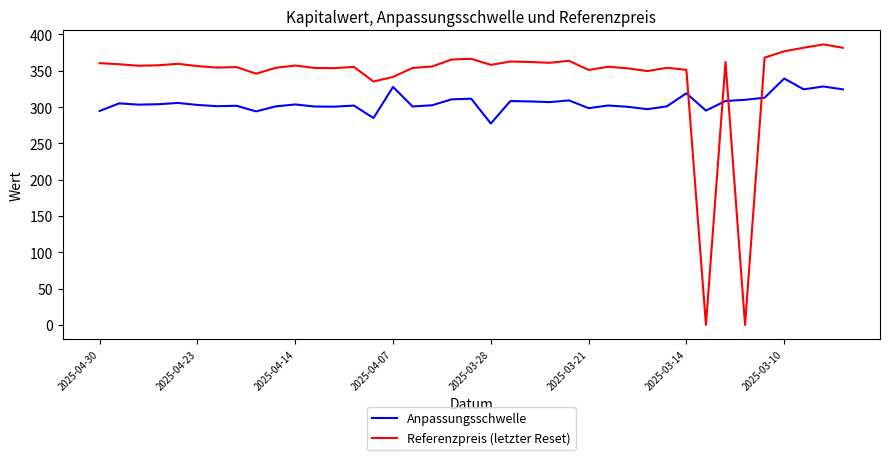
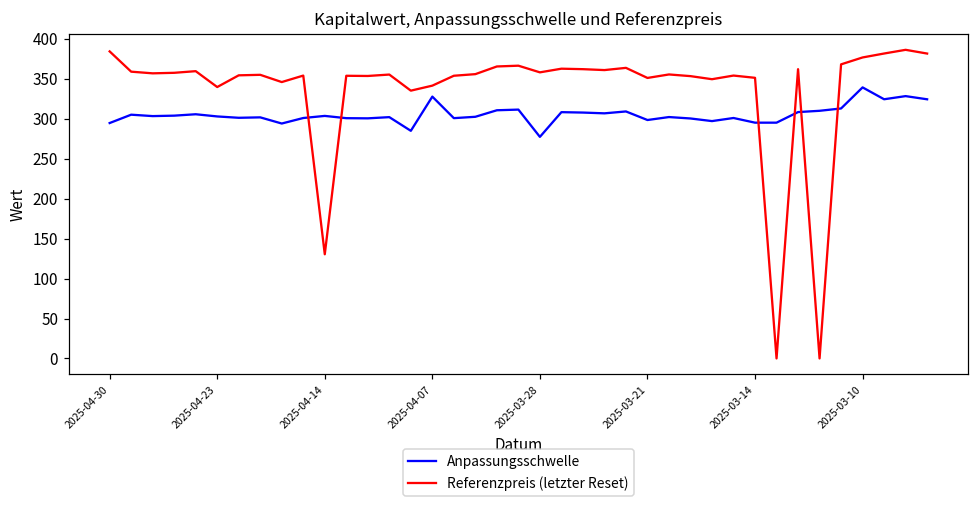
Referenzpreis (letzter Reset), 2025-04-30: 360 -> 380
Referenzpreis (letzter Reset), 2025-04-23: 360 -> 340
Referenzpreis (letzter Reset), 2025-04-14: 360 -> 130
Anpassungsschwelle, 2025-03-14: 320 -> 300
